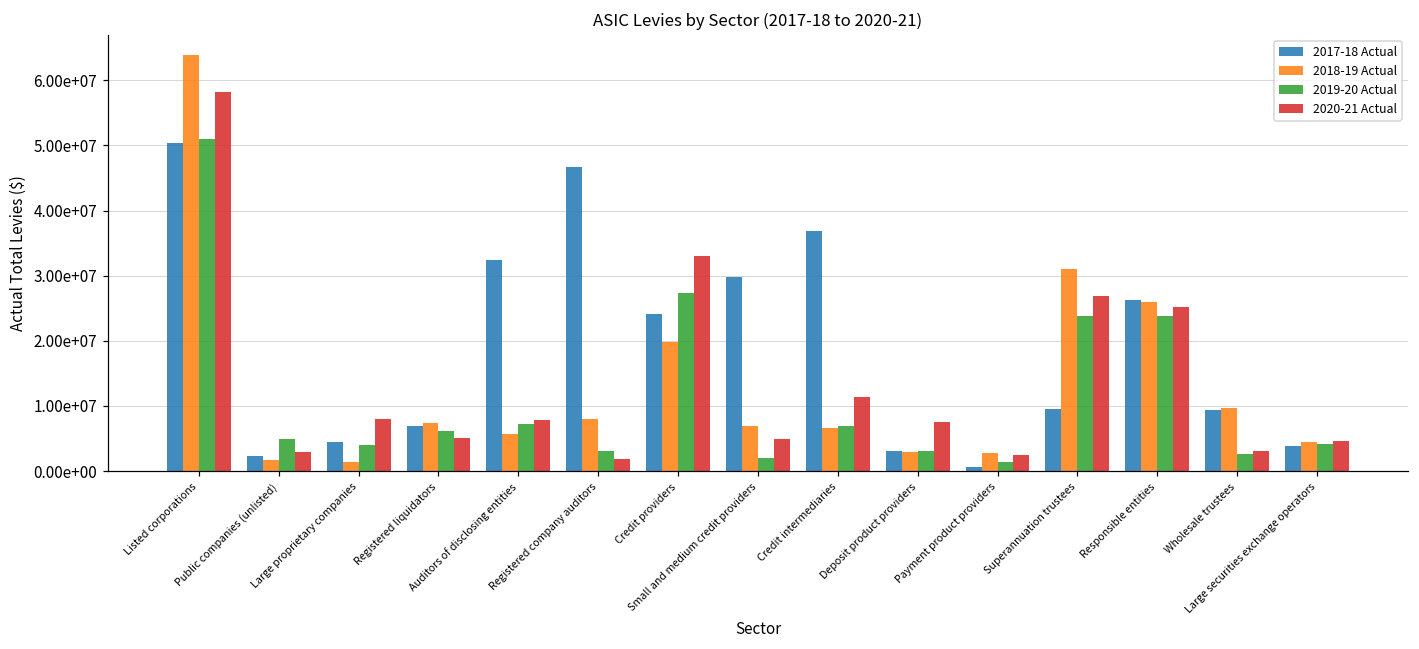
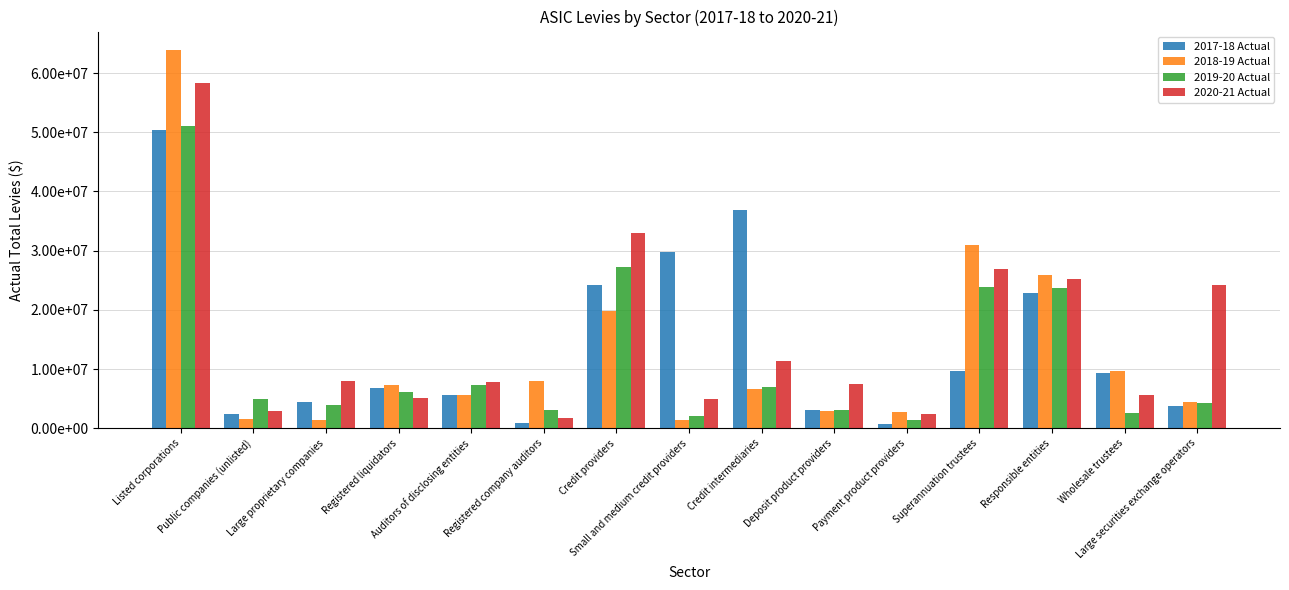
2017-18 Actual, Auditors of disclosing entities: 32000000 -> 6000000
2017-18 Actual, Registered company auditors: 47000000 -> 1000000
2018-19 Actual, Small and medium credit providers: 7000000 -> 1000000
2017-18 Actual, Responsible entities: 26000000 -> 23000000
2020-21 Actual, Wholesale trustees: 3000000 -> 6000000
2020-21 Actual, Large securities exchange operators: 5000000 -> 24000000
